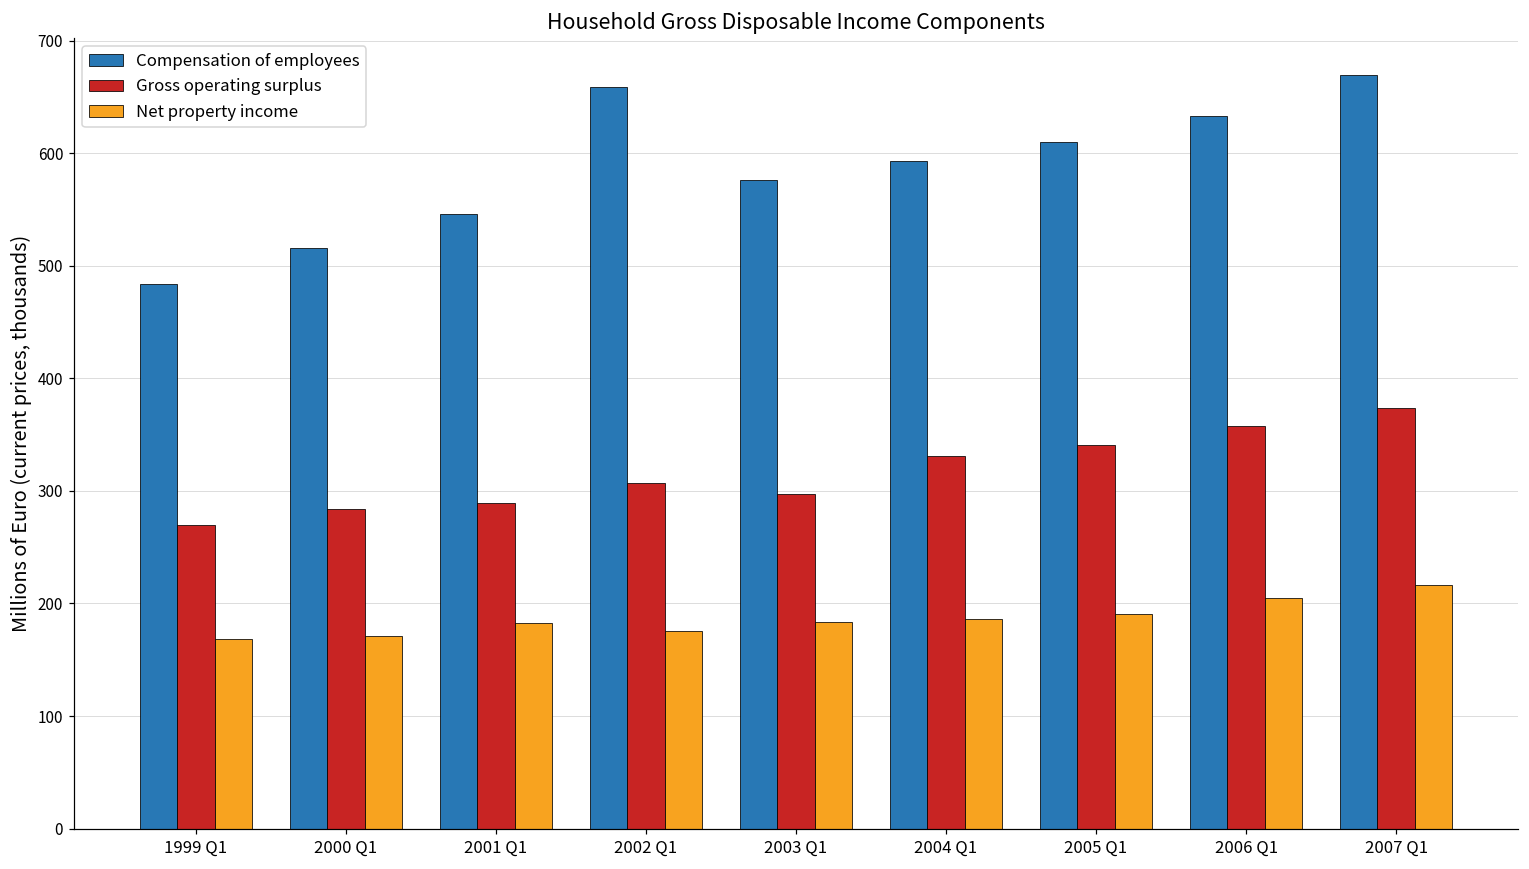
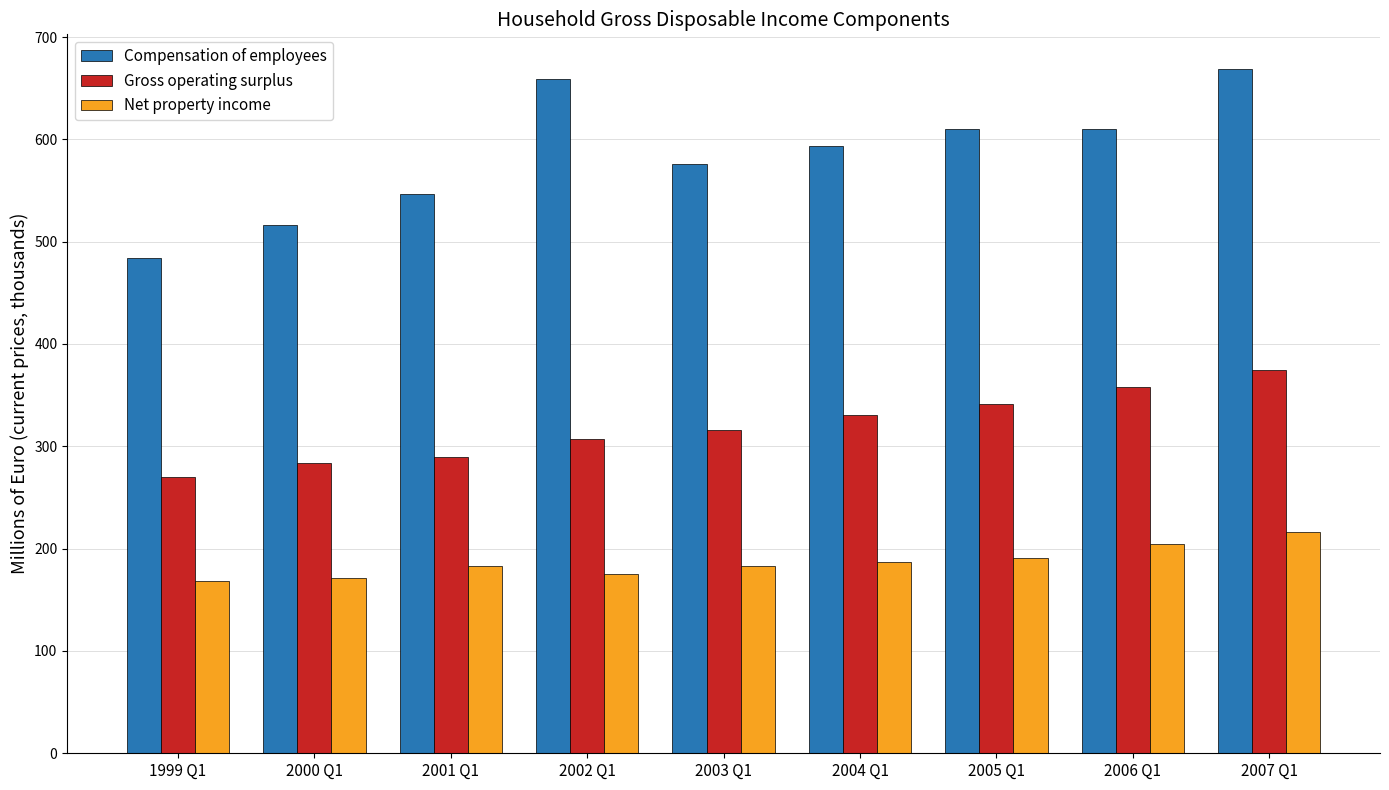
Gross operating surplus, 2003 Q1: 297 -> 316
Compensation of employees, 2006 Q1: 633 -> 611
